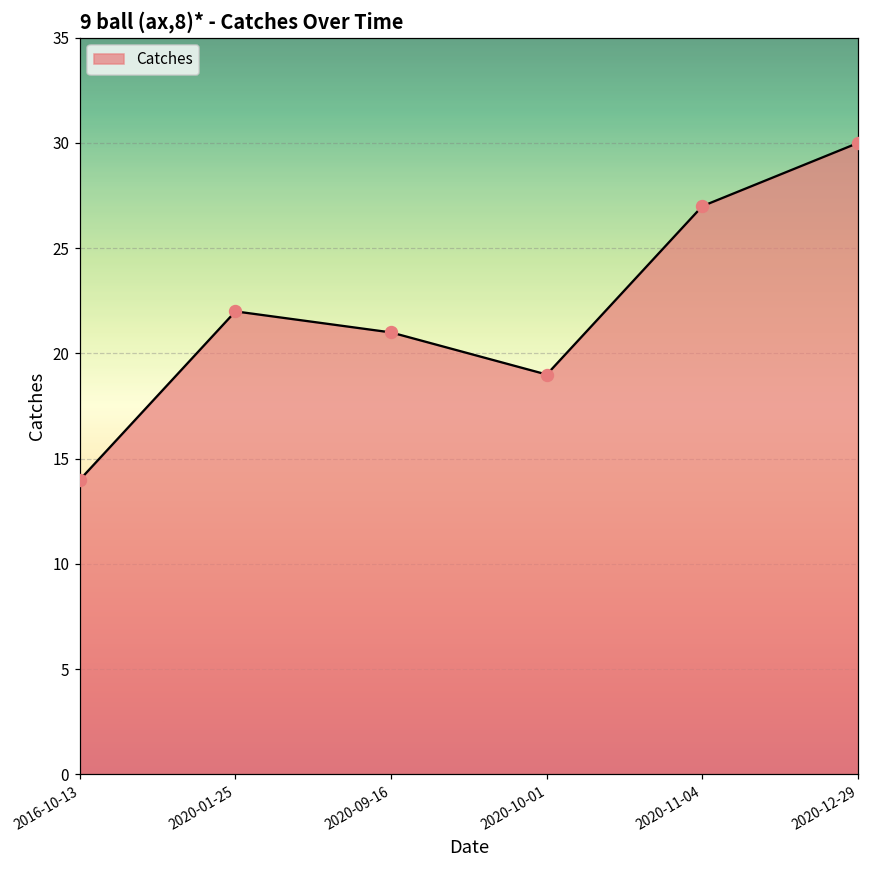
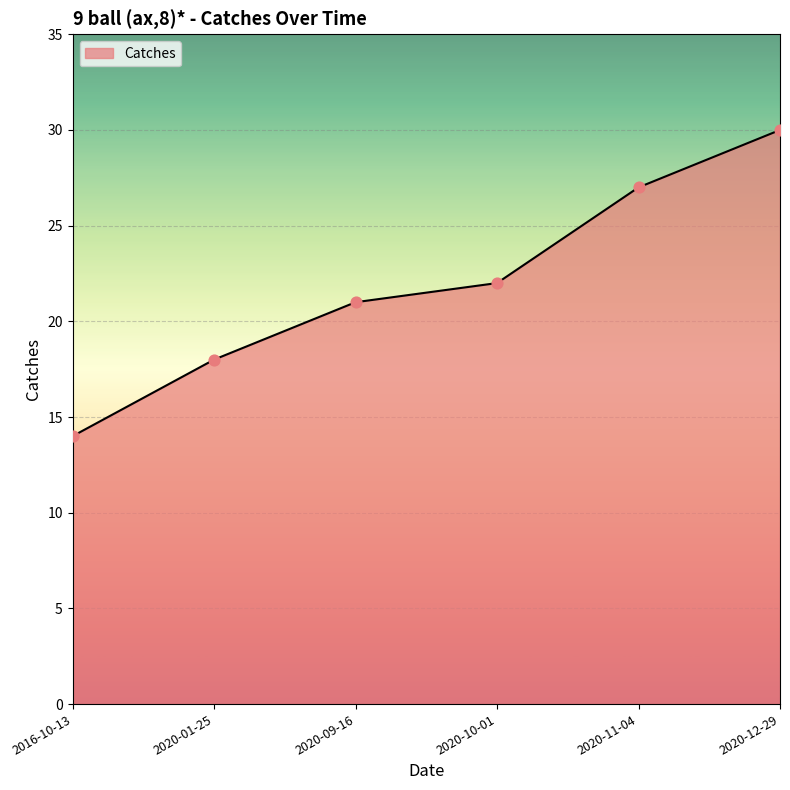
2020-01-25: 22 -> 18
2020-10-01: 19 -> 22
